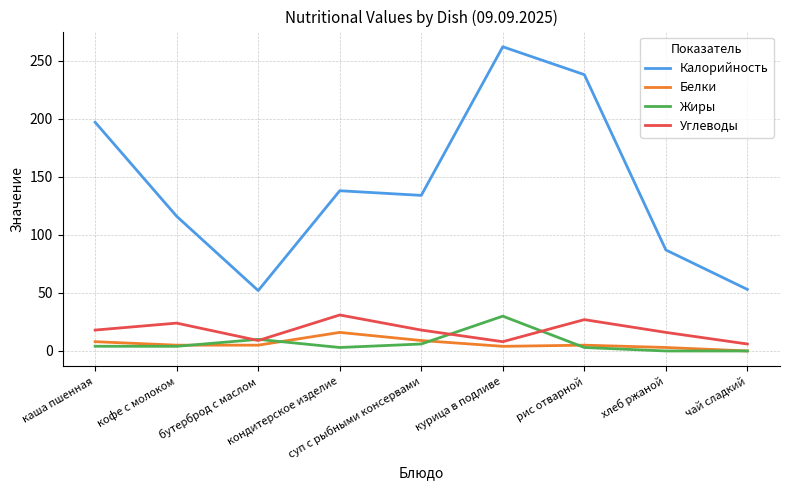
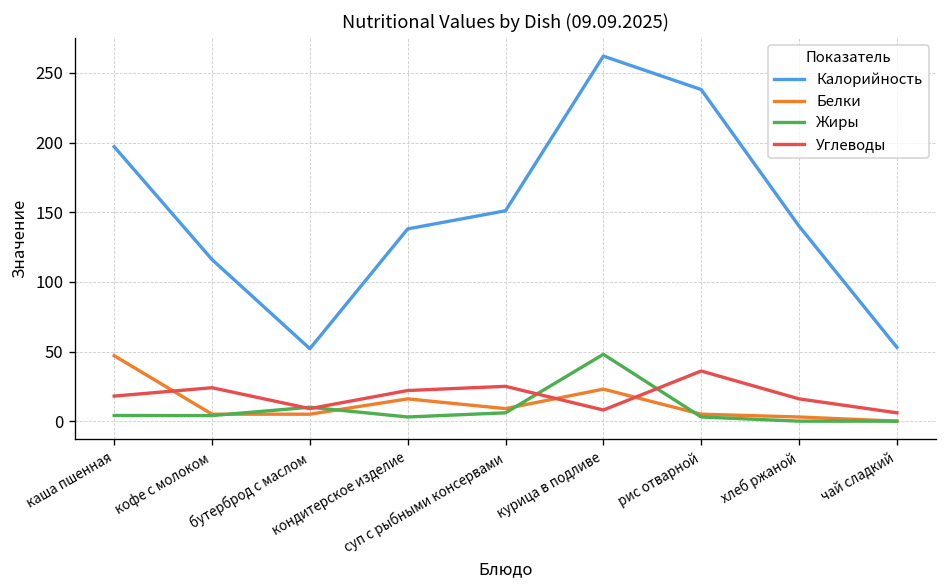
Белки, каша пшенная: 8 -> 47
Углеводы, кондитерское изделие: 31 -> 22
Калорийность, суп с рыбными консервами: 134 -> 151
Углеводы, суп с рыбными консервами: 18 -> 25
Белки, курица в подливе: 4 -> 23
Жиры, курица в подливе: 30 -> 48
Углеводы, рис отварной: 27 -> 36
Калорийность, хлеб ржаной: 87 -> 140
